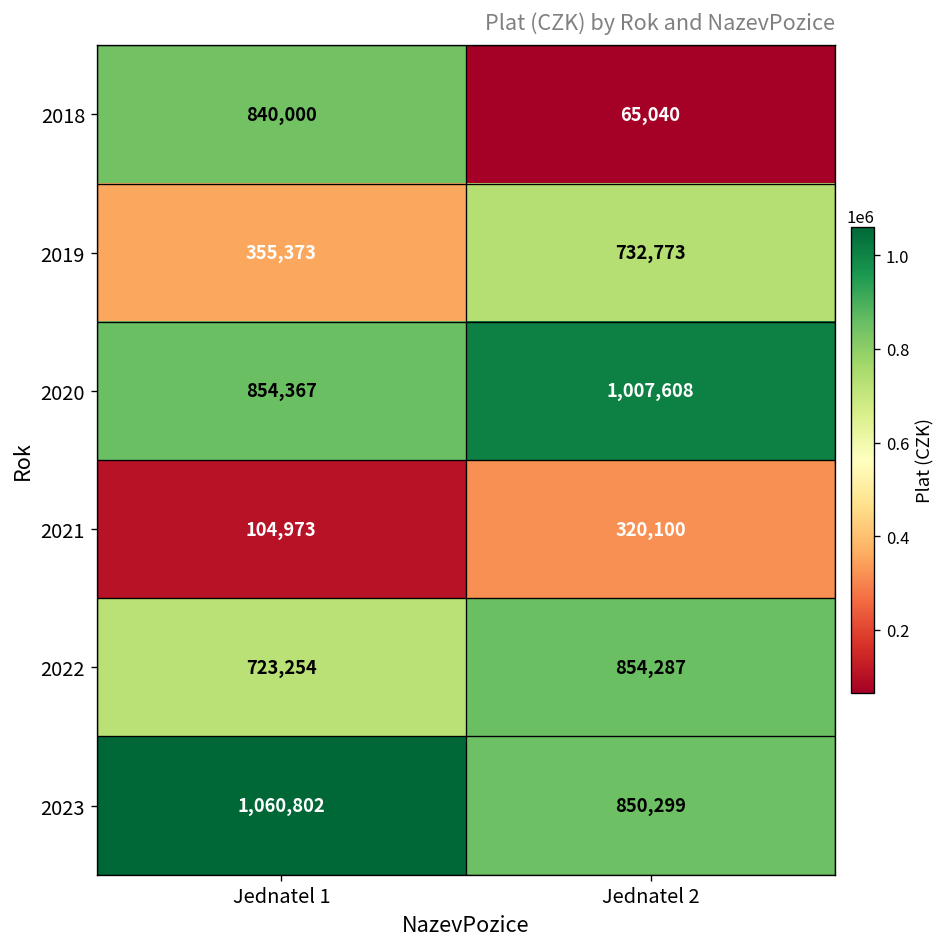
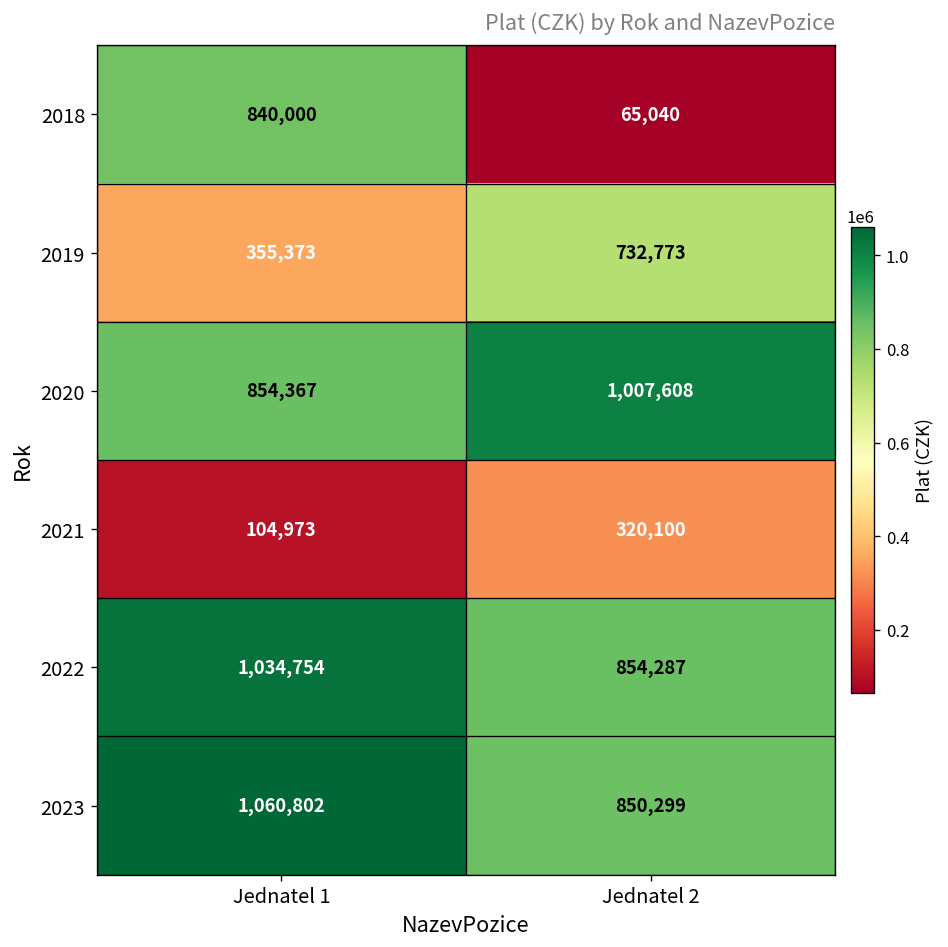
2022, Jednatel 1: 723,254 -> 1,034,754
